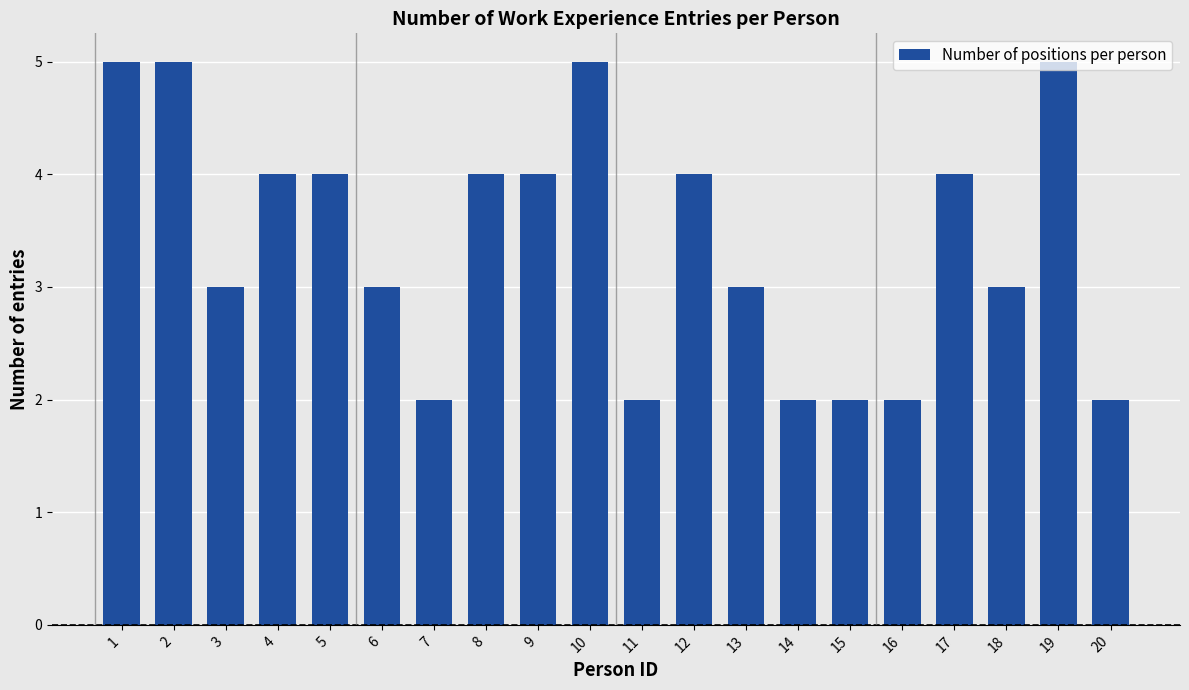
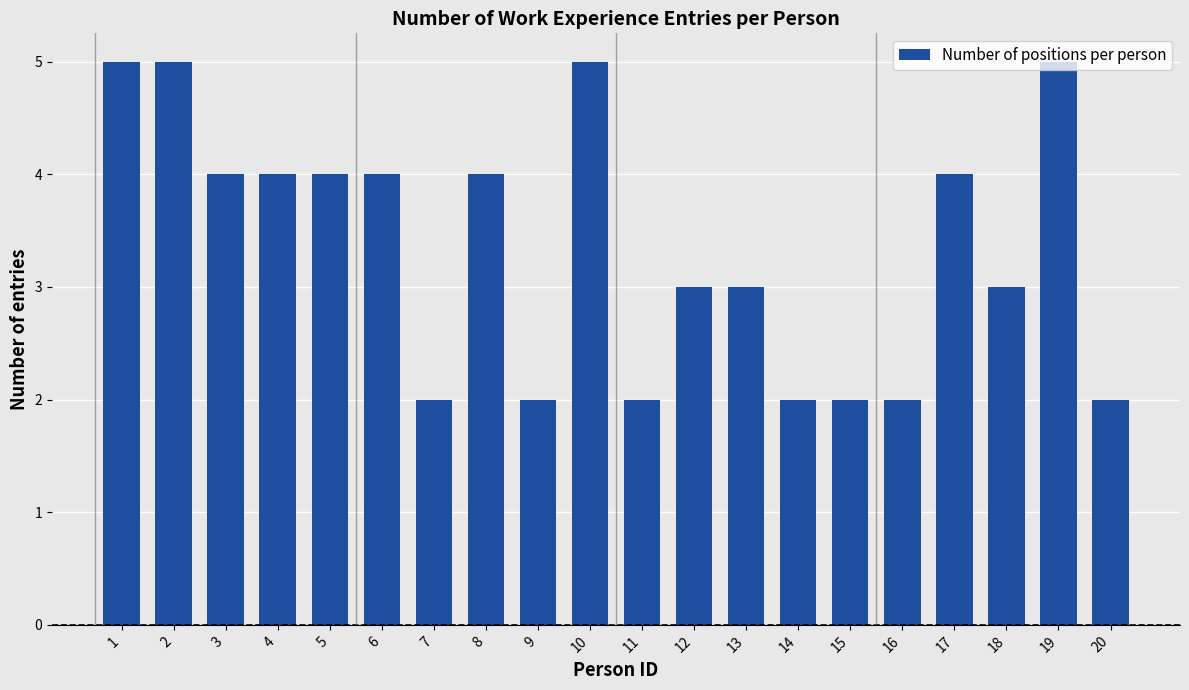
3: 3 -> 4
6: 3 -> 4
9: 4 -> 2
12: 4 -> 3
